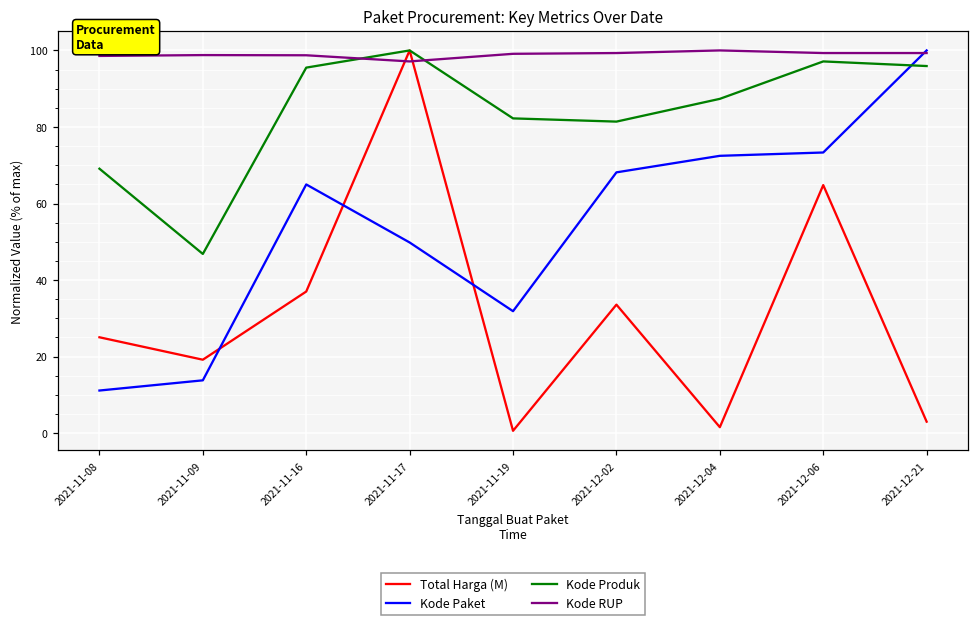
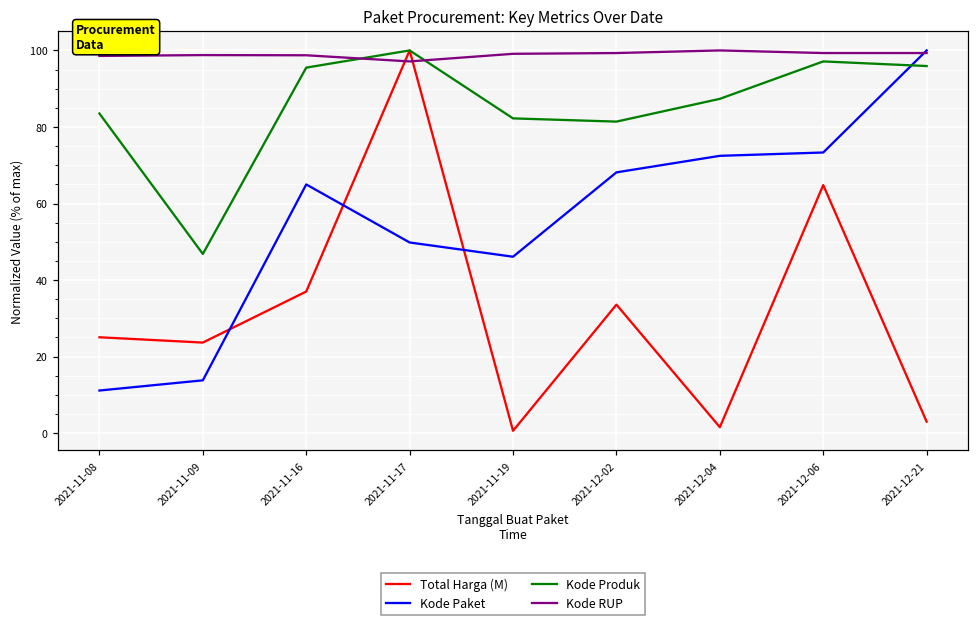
Kode Produk, 2021-11-08: 69 -> 84
Total Harga (M), 2021-11-09: 19 -> 24
Kode Paket, 2021-11-19: 32 -> 46
